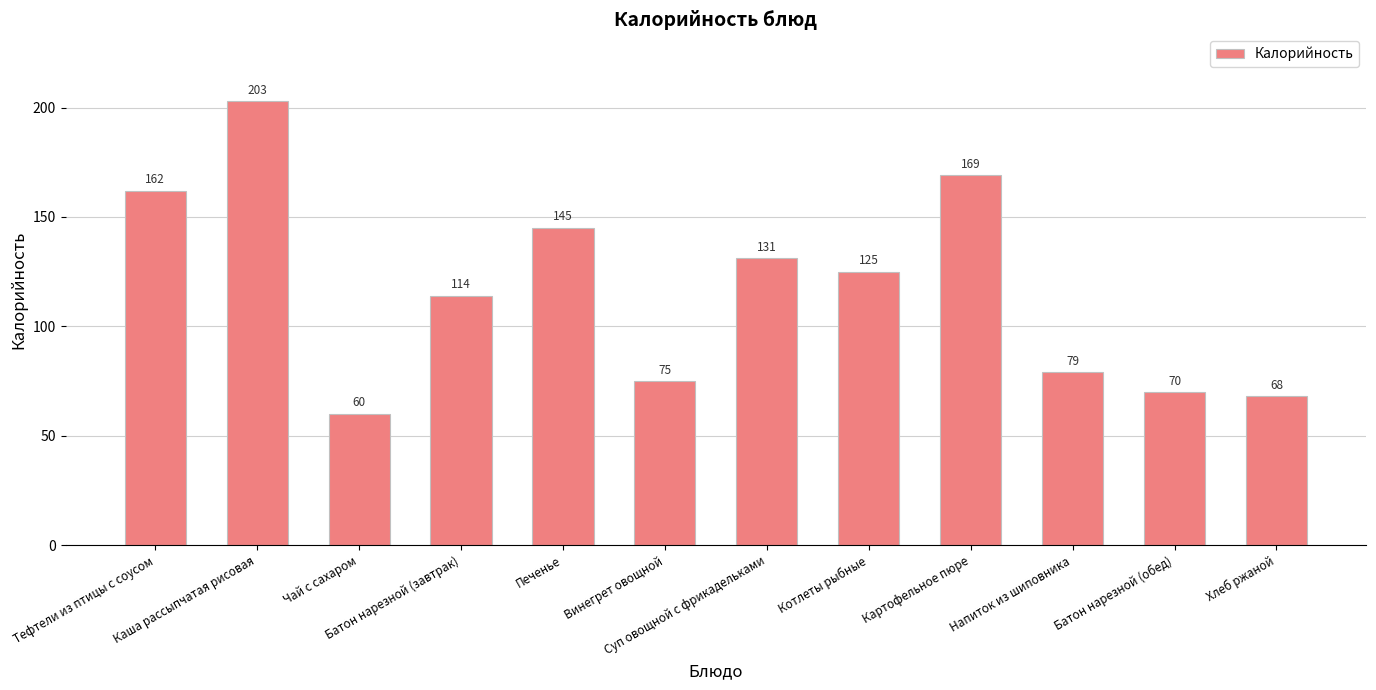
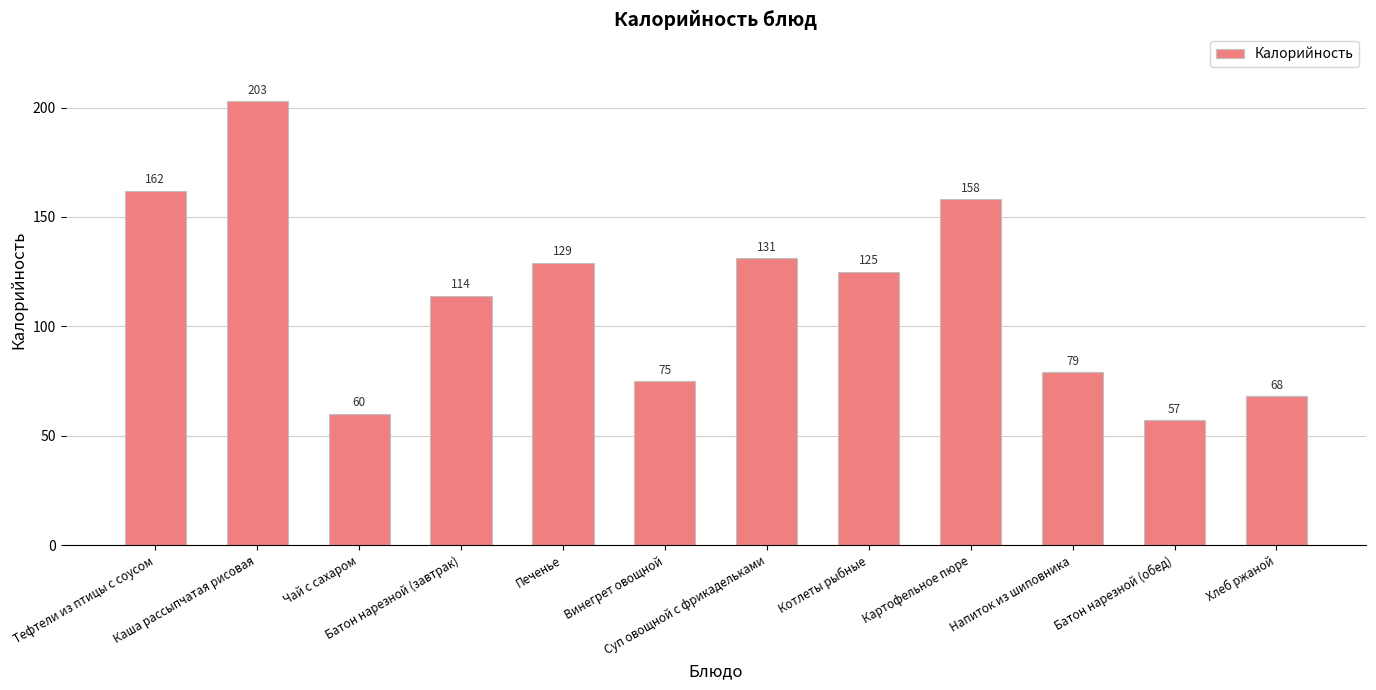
Печенье: 145 -> 129
Картофельное пюре: 169 -> 158
Батон нарезной (обед): 70 -> 57
